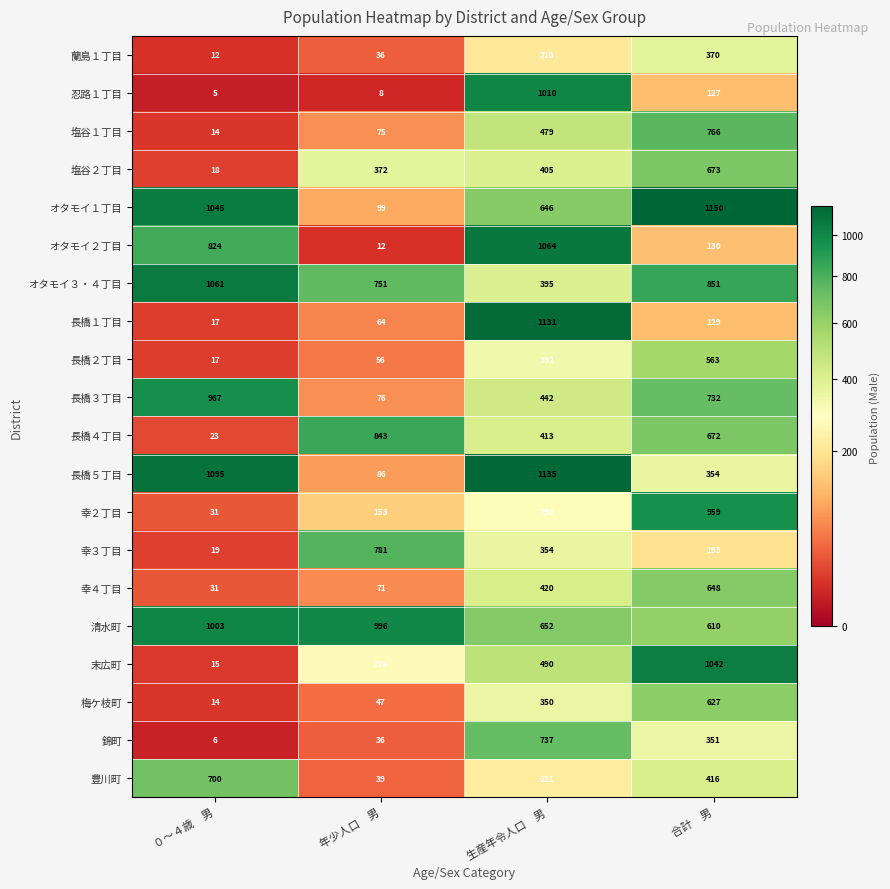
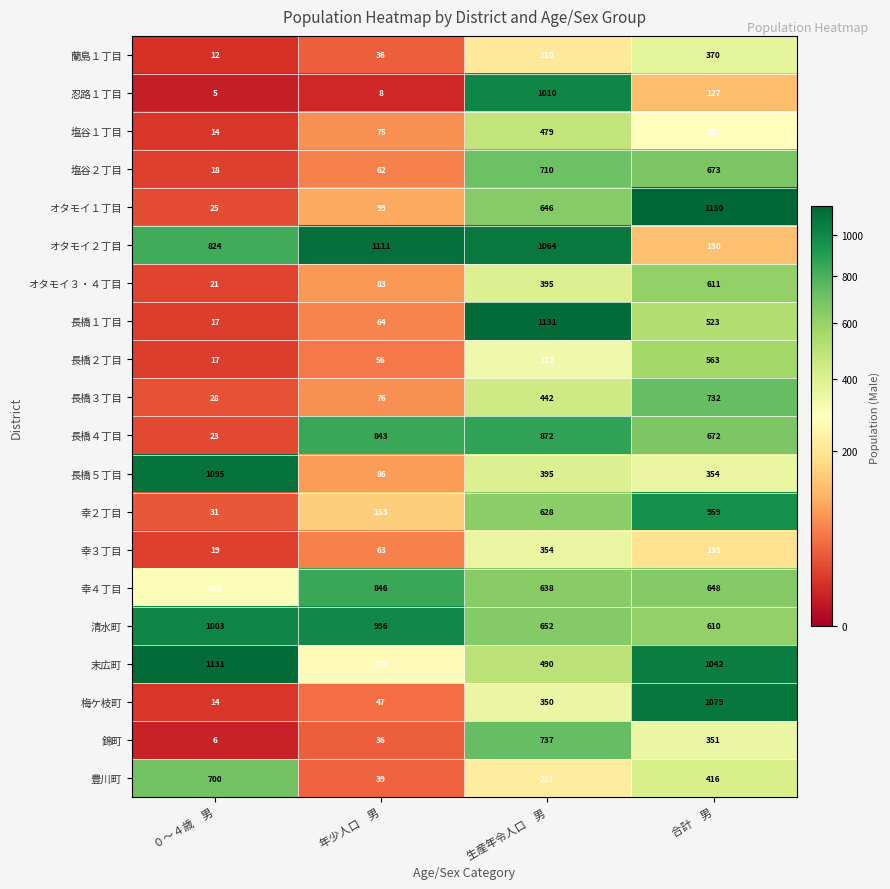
塩谷１丁目, 合計 男: 766 -> 282
塩谷２丁目, 年少人口 男: 372 -> 62
塩谷２丁目, 生産年令人口 男: 405 -> 710
オタモイ１丁目, ０～４歳 男: 1045 -> 25
オタモイ２丁目, 年少人口 男: 12 -> 1111
オタモイ３・４丁目, ０～４歳 男: 1061 -> 21
オタモイ３・４丁目, 年少人口 男: 751 -> 83
オタモイ３・４丁目, 合計 男: 851 -> 611
長橋１丁目, 合計 男: 129 -> 523
長橋３丁目, ０～４歳 男: 967 -> 28
長橋４丁目, 生産年令人口 男: 413 -> 872
長橋５丁目, 生産年令人口 男: 1135 -> 395
幸２丁目, 生産年令人口 男: 298 -> 628
幸３丁目, 年少人口 男: 781 -> 63
幸４丁目, ０～４歳 男: 31 -> 301
幸４丁目, 年少人口 男: 71 -> 846
幸４丁目, 生産年令人口 男: 420 -> 638
末広町, ０～４歳 男: 15 -> 1131
梅ケ枝町, 合計 男: 627 -> 1079
